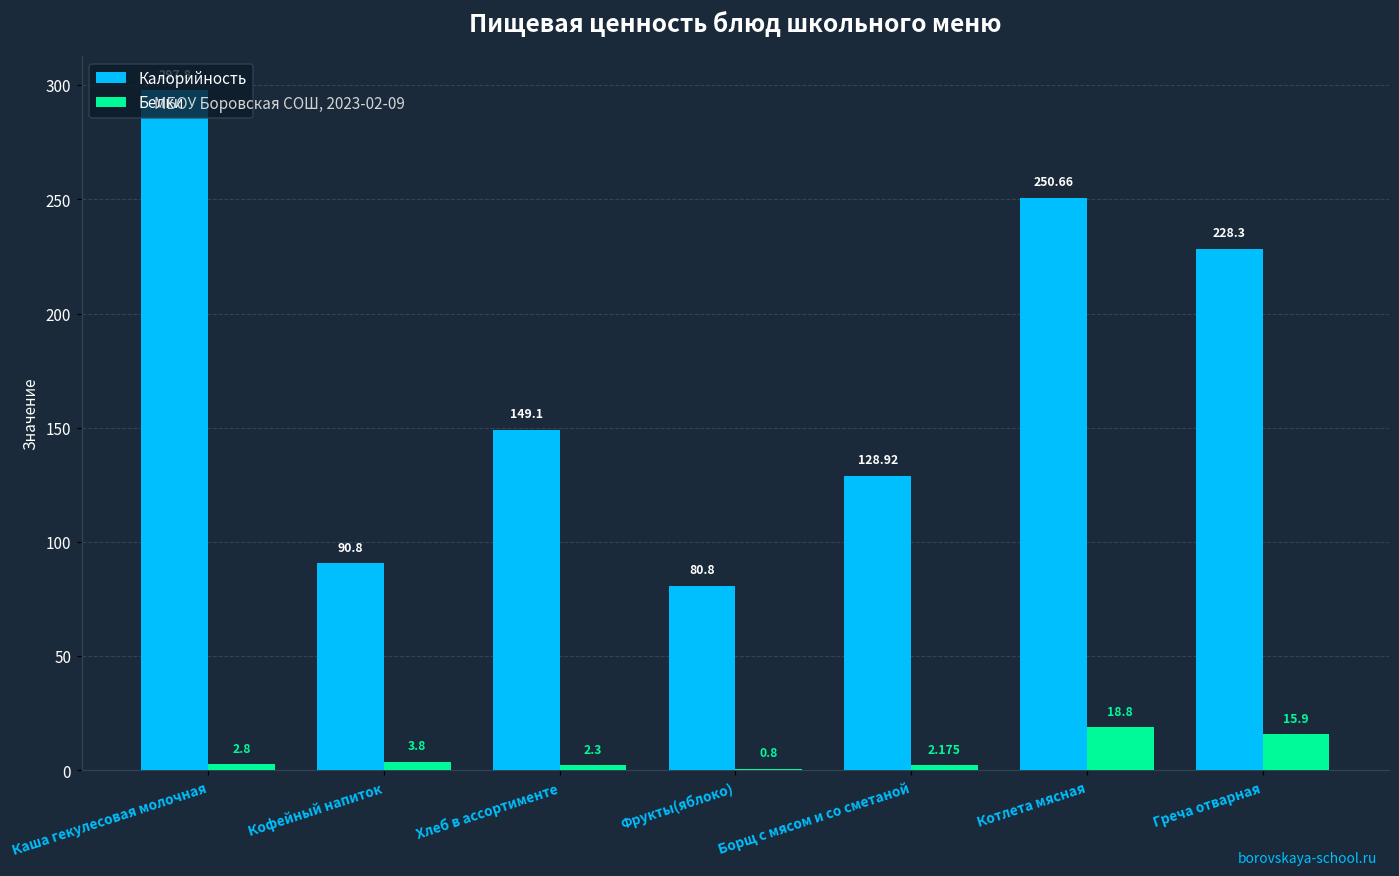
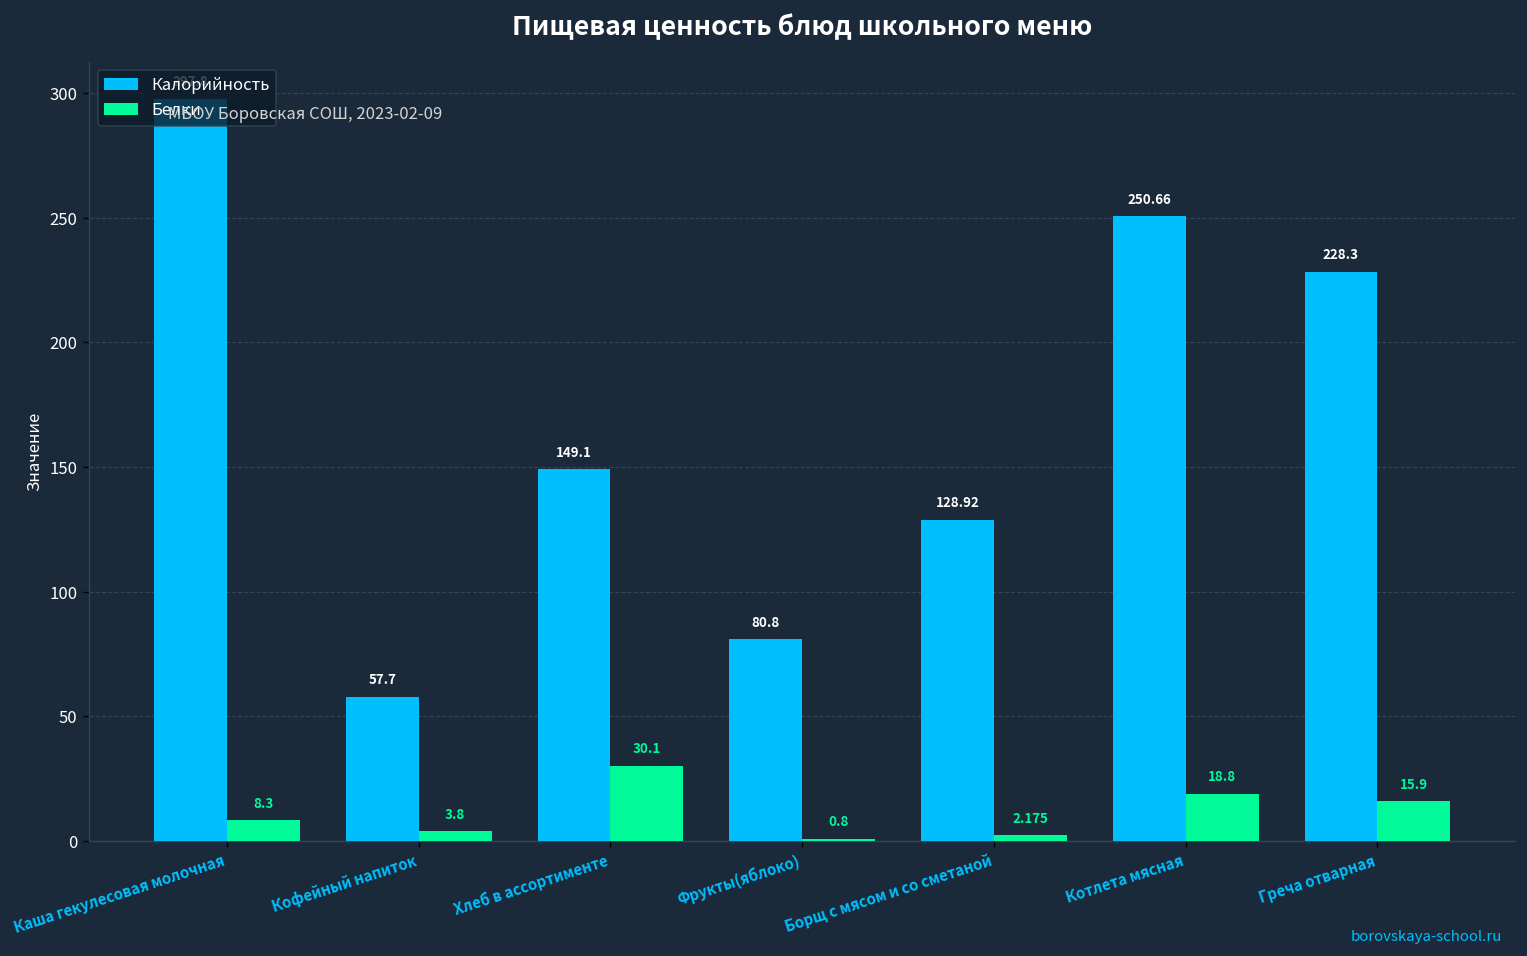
Белки, Каша гекулесовая молочная: 2.8 -> 8.3
Калорийность, Кофейный напиток: 90.8 -> 57.7
Белки, Хлеб в ассортименте: 2.3 -> 30.1
